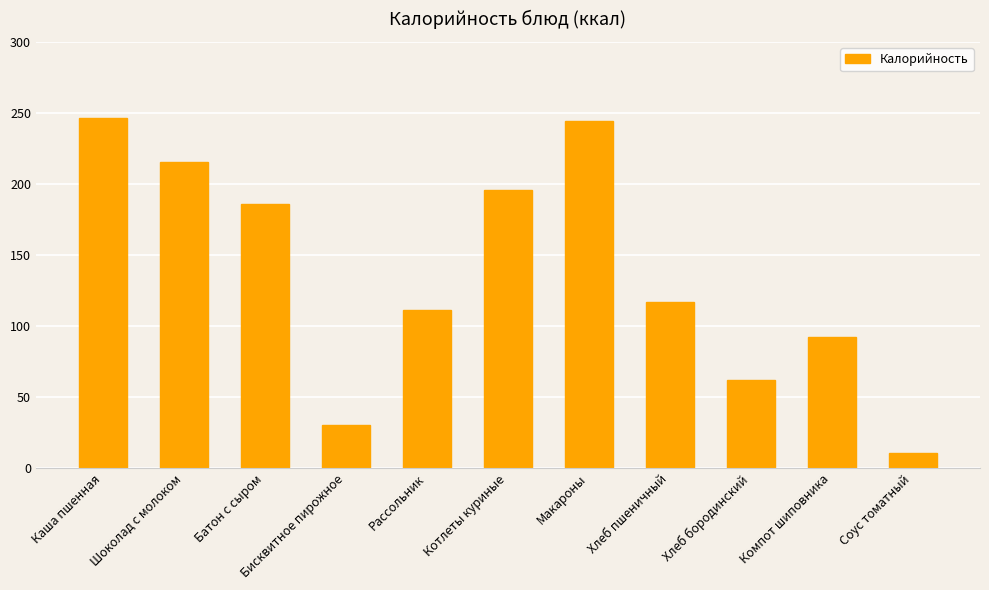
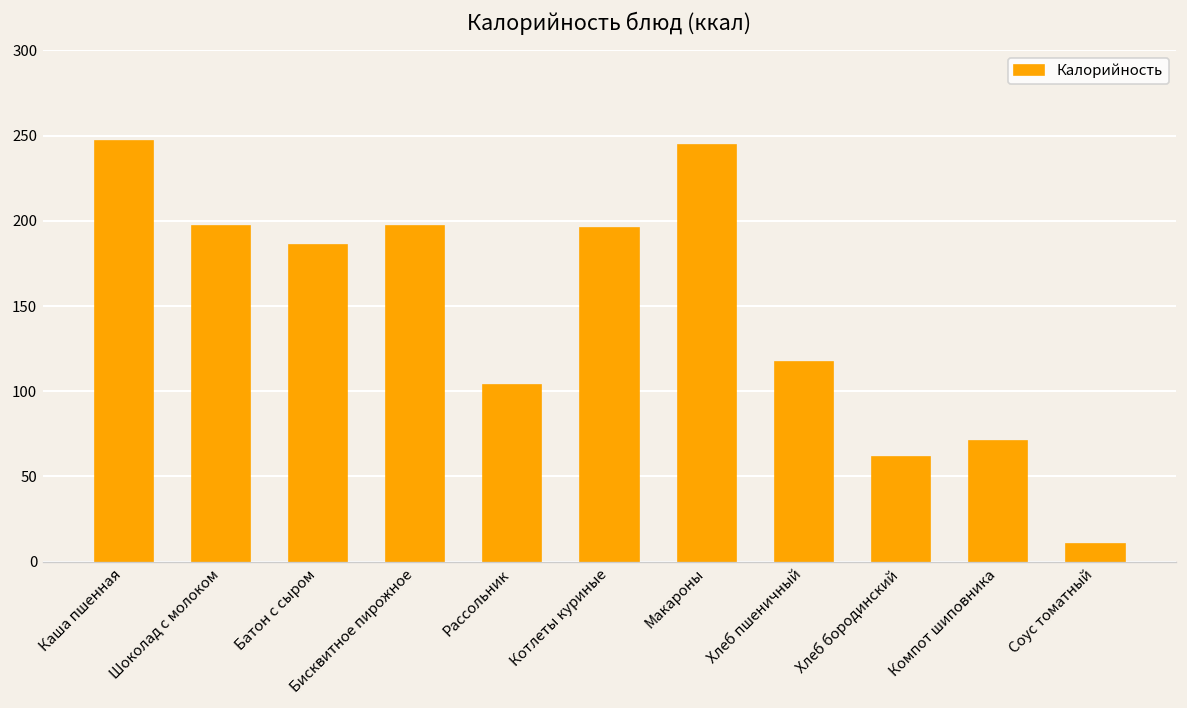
Шоколад с молоком: 215 -> 197
Бисквитное пирожное: 30 -> 197
Рассольник: 112 -> 104
Компот шиповника: 92 -> 71
